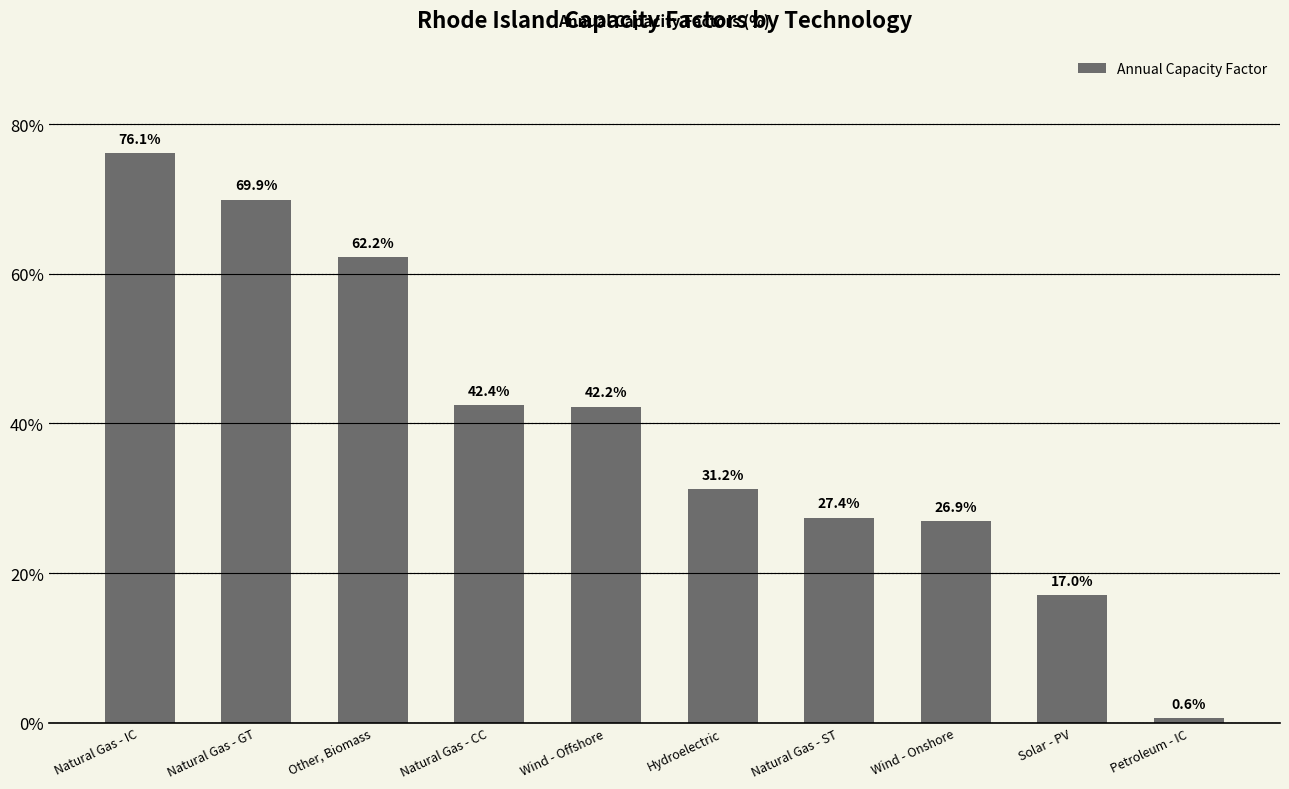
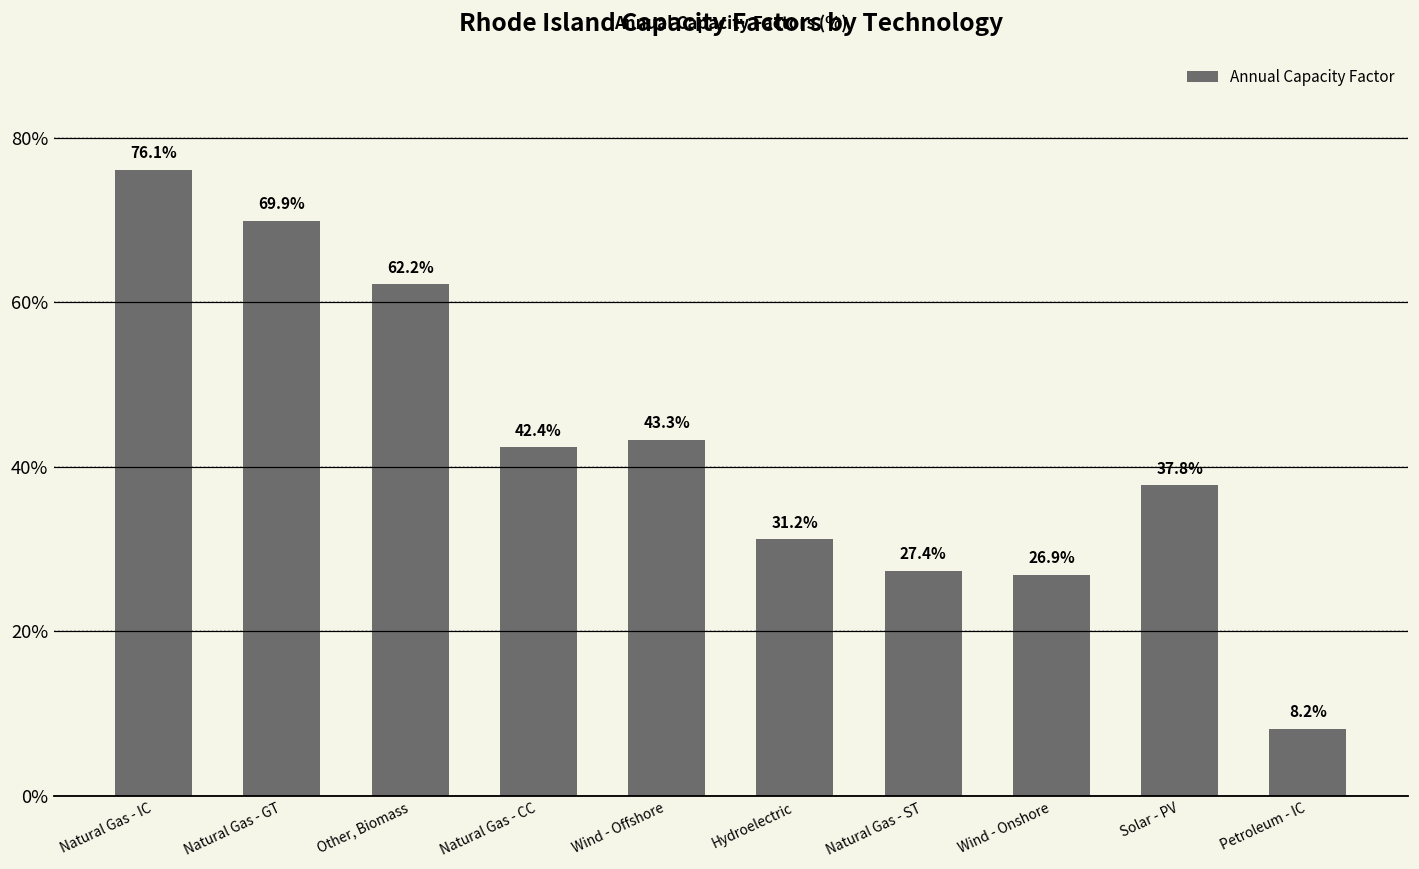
Wind - Offshore: 42.2% -> 43.3%
Solar - PV: 17.0% -> 37.8%
Petroleum - IC: 0.6% -> 8.2%
